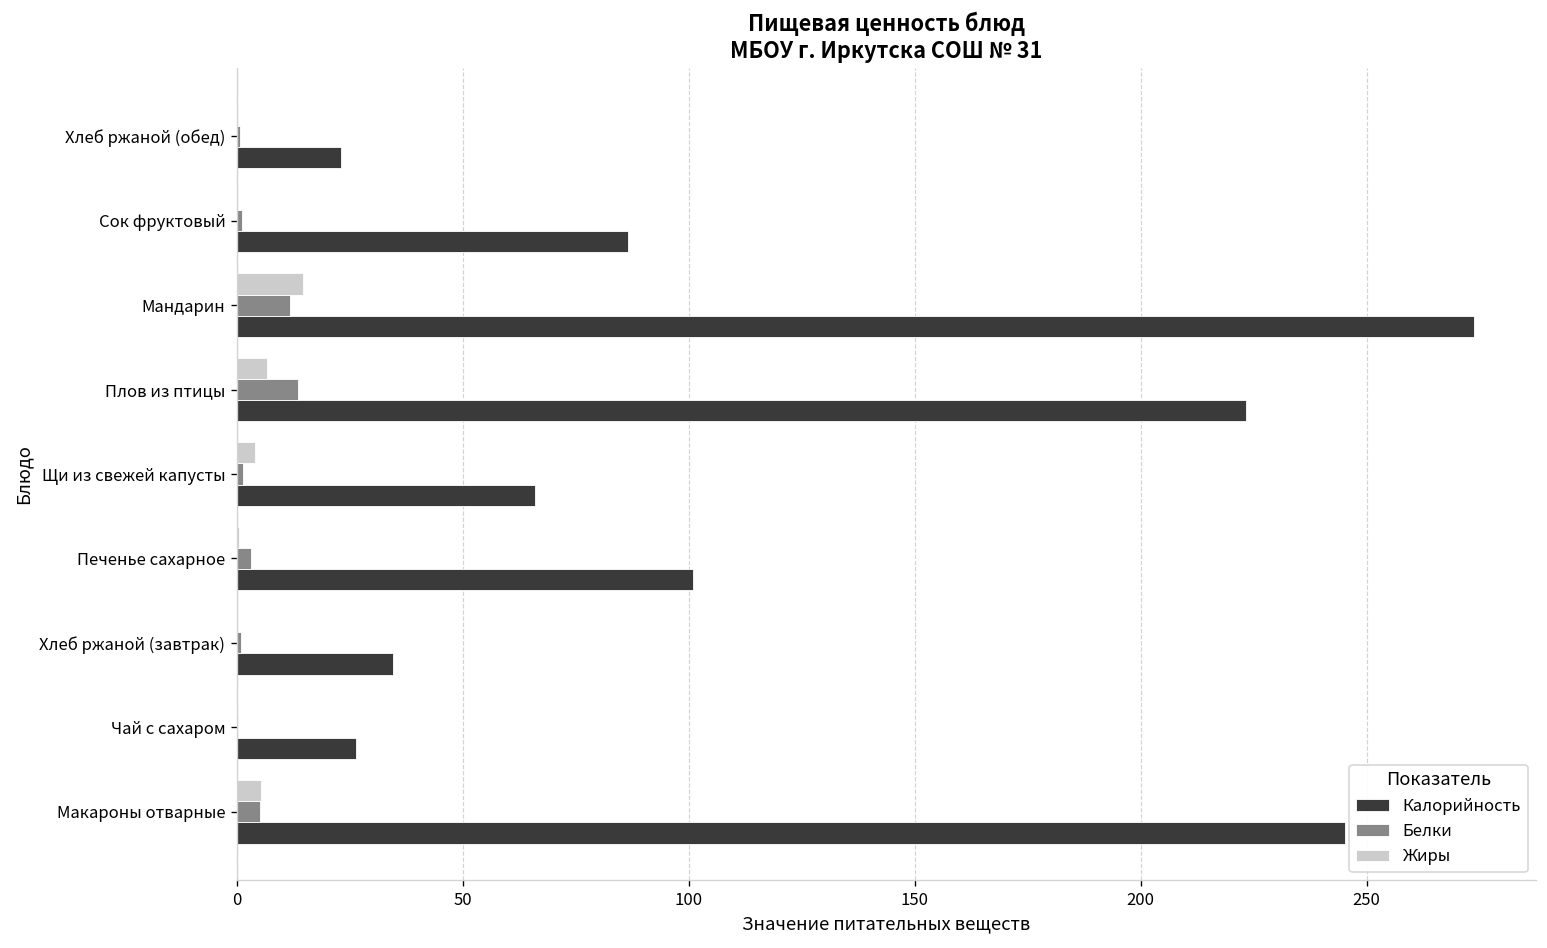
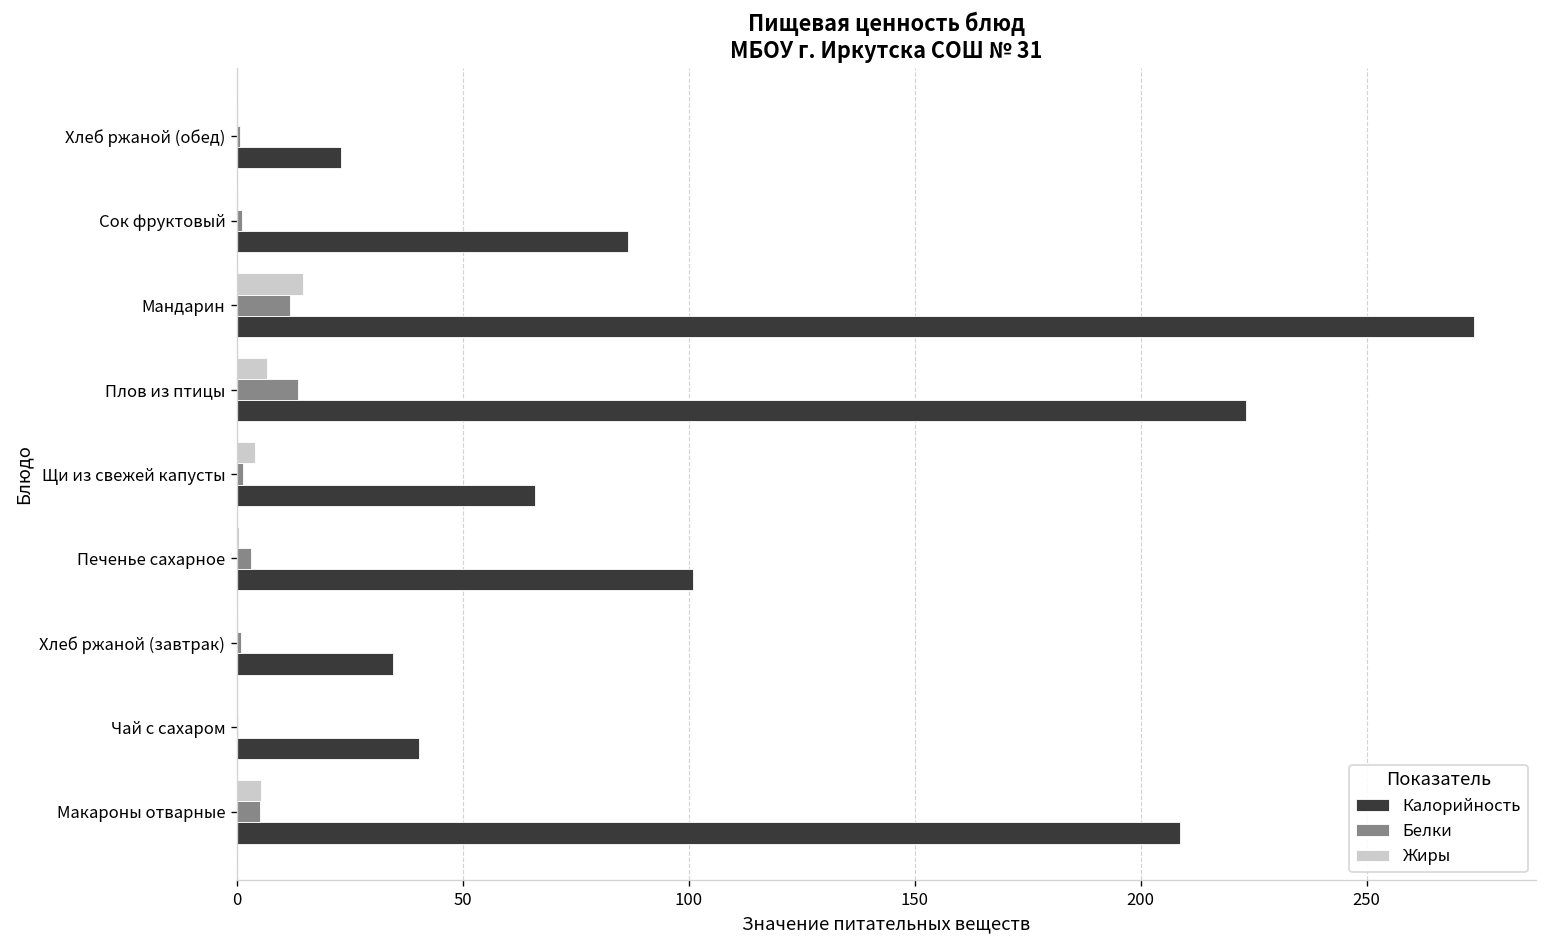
Калорийность, Чай с сахаром: 26 -> 40
Калорийность, Макароны отварные: 245 -> 209
